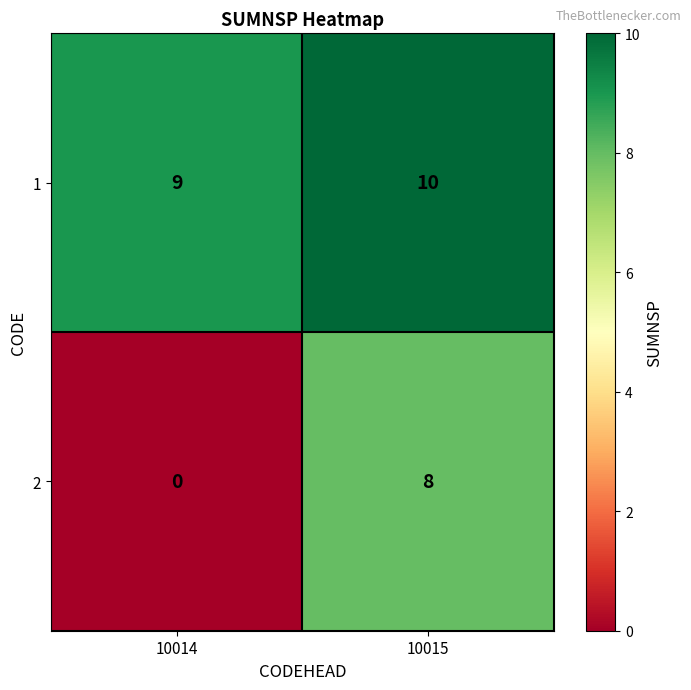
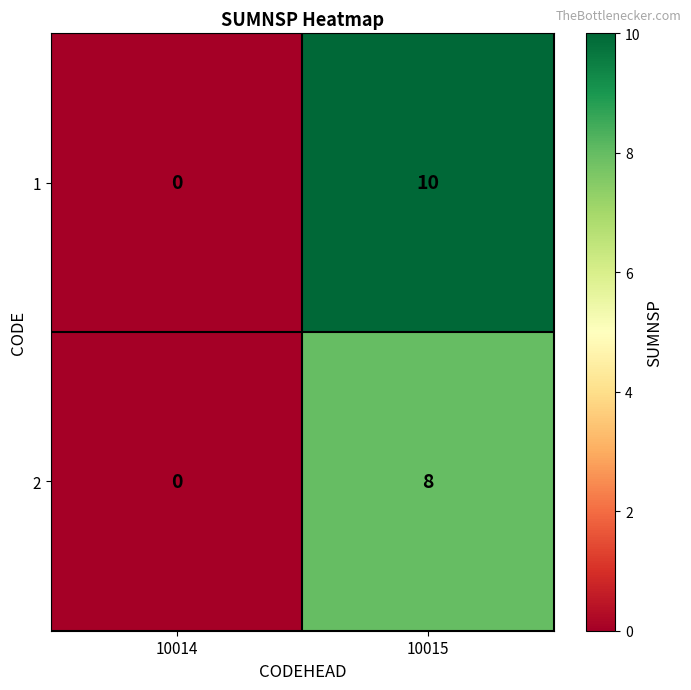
1, 10014: 9 -> 0
